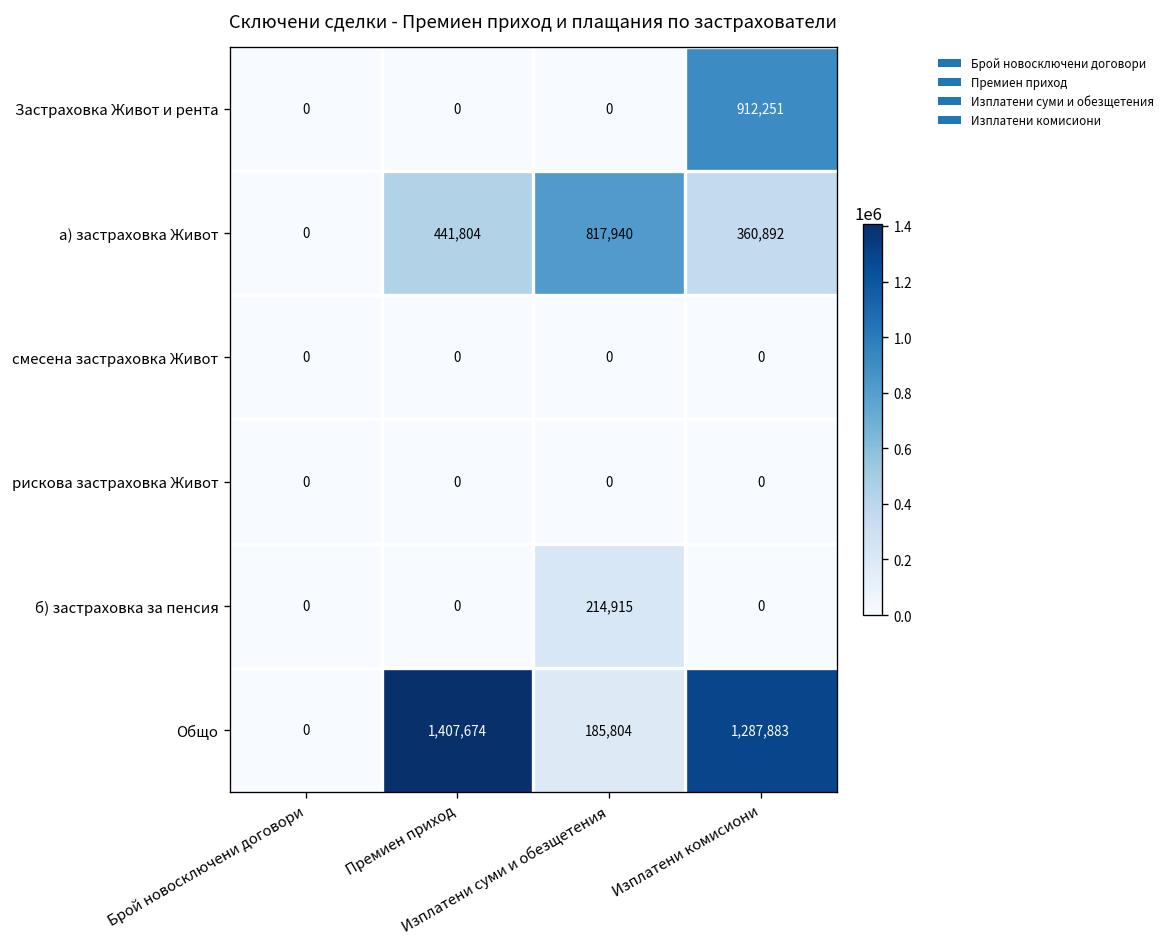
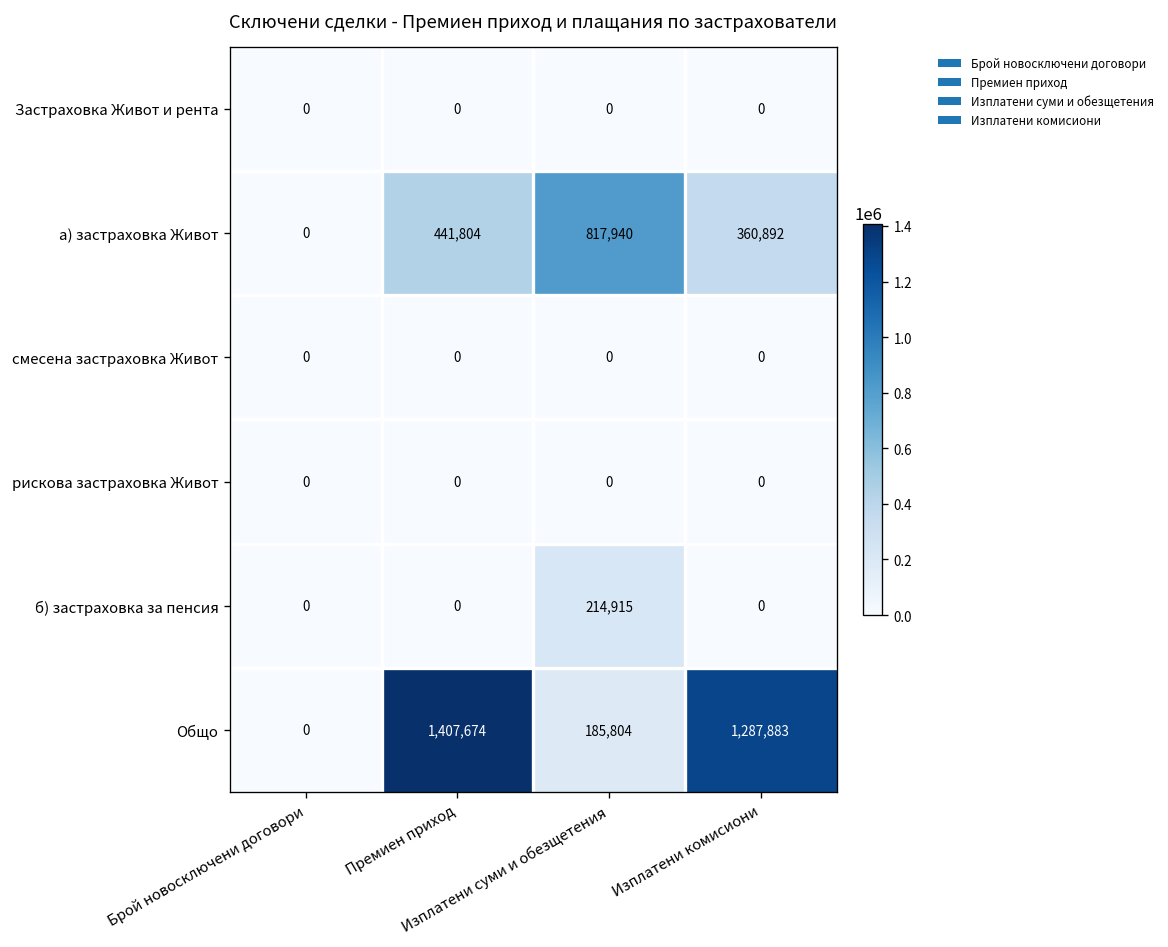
Застраховка Живот и рента, Изплатени комисиони: 912,251 -> 0
